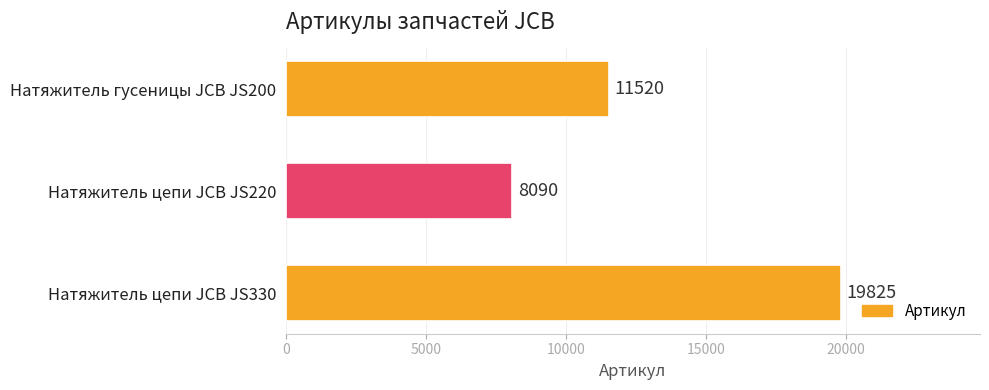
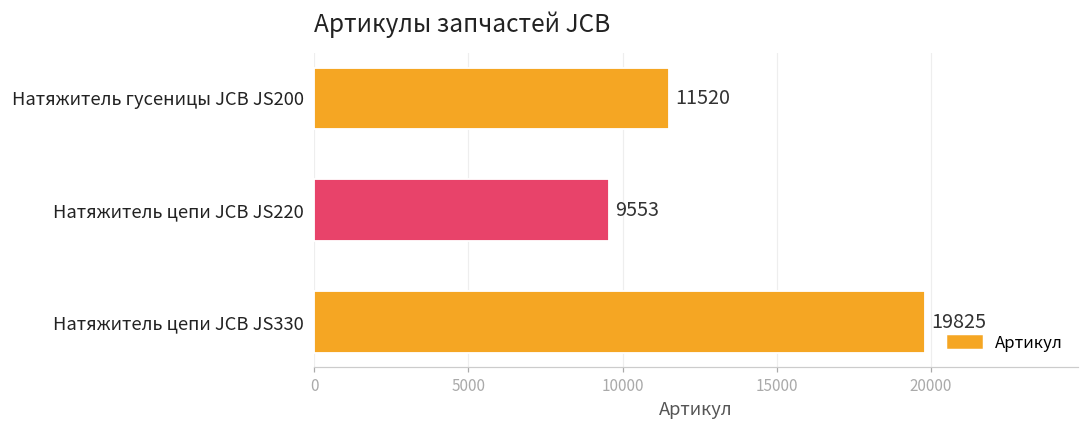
Натяжитель цепи JCB JS220: 8090 -> 9553
